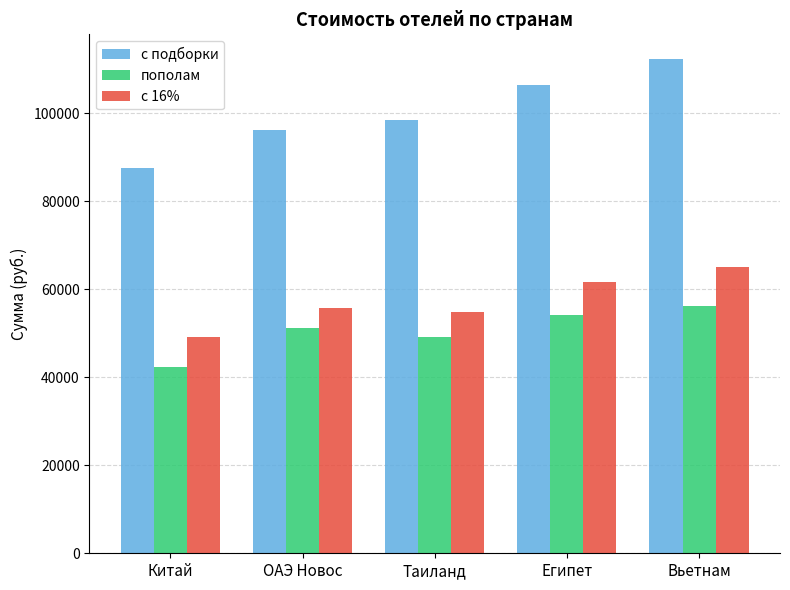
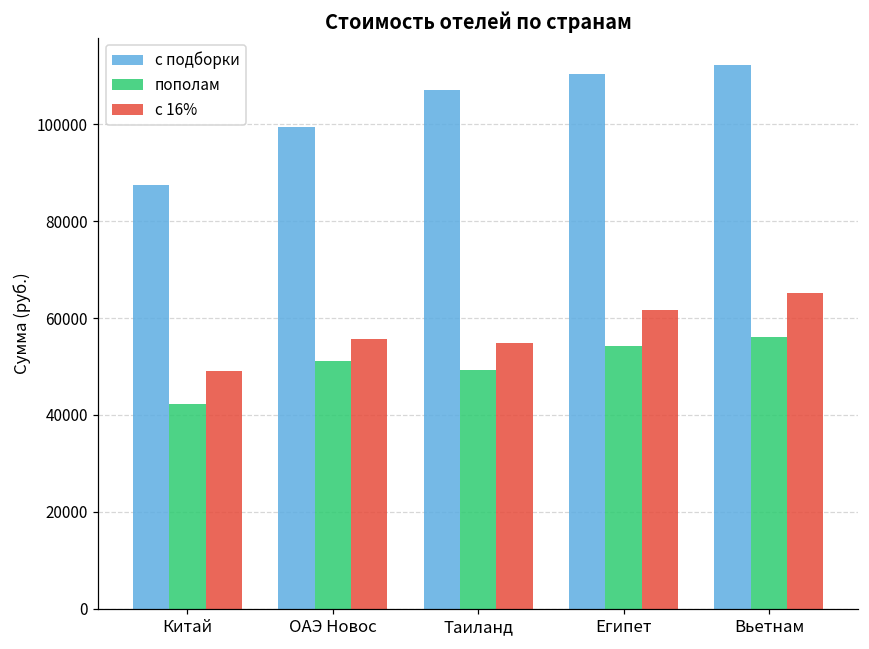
с подборки, ОАЭ Новос: 96000 -> 100000
с подборки, Таиланд: 98000 -> 107000
с подборки, Египет: 106000 -> 110000
